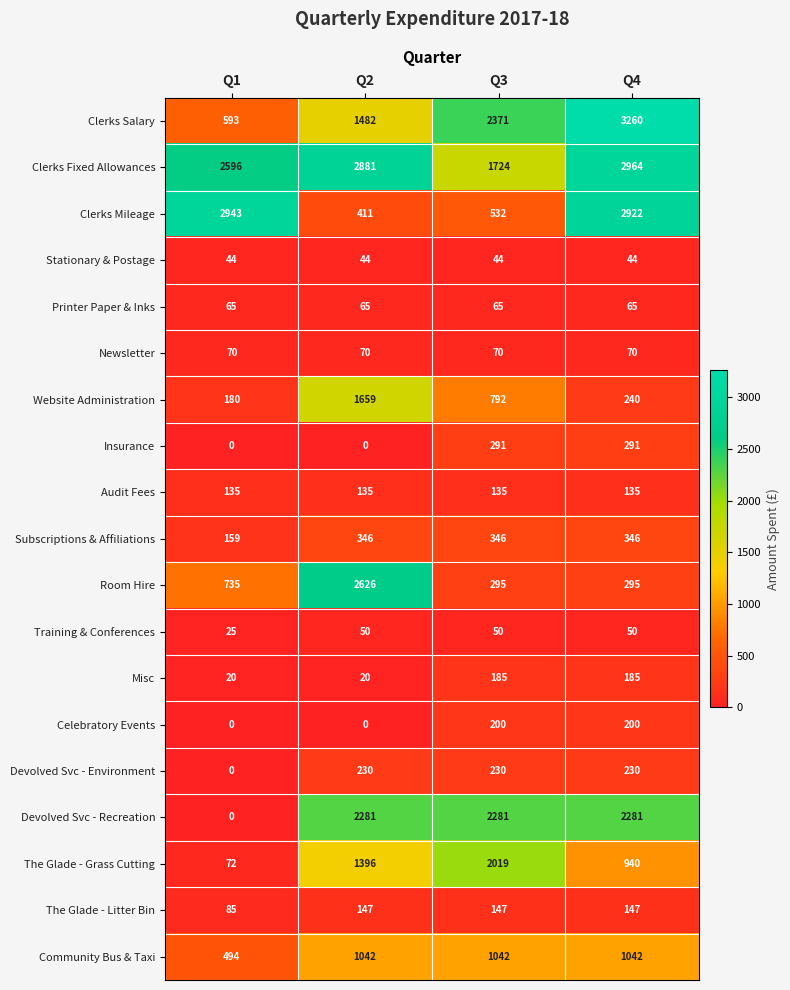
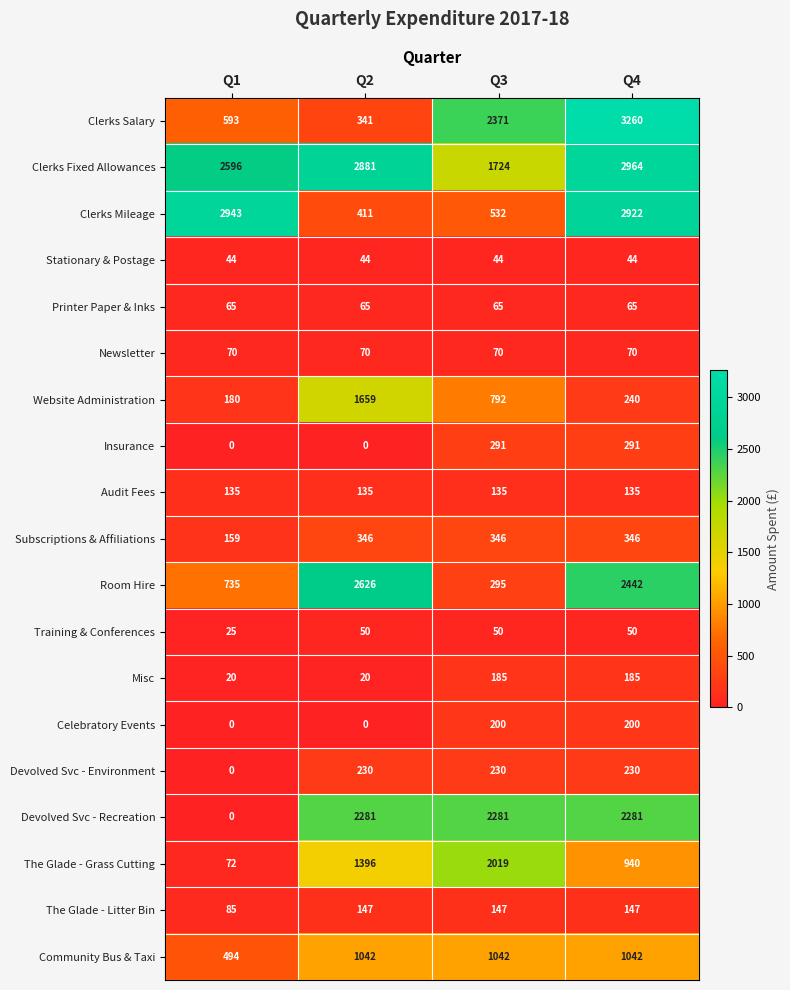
Clerks Salary, Q2: 1482 -> 341
Room Hire, Q4: 295 -> 2442
